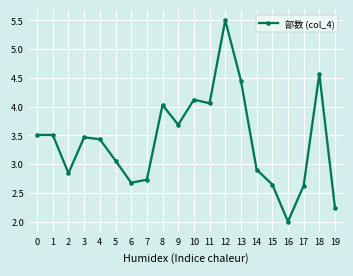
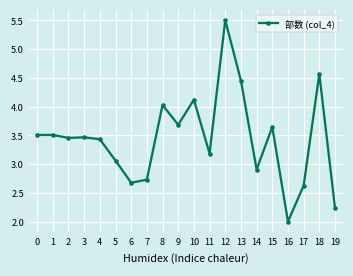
2: 2.8 -> 3.5
11: 4.1 -> 3.2
15: 2.6 -> 3.6
